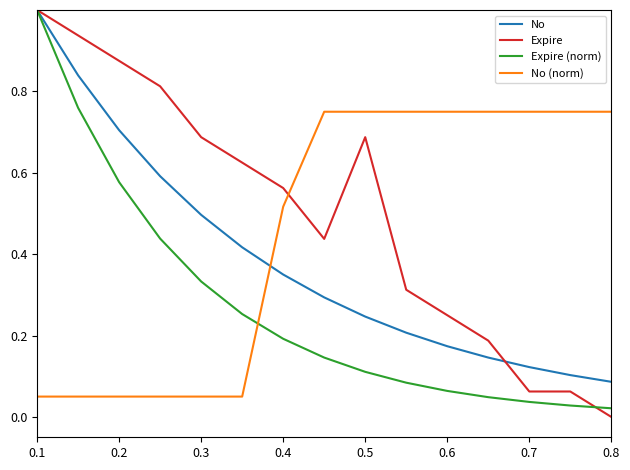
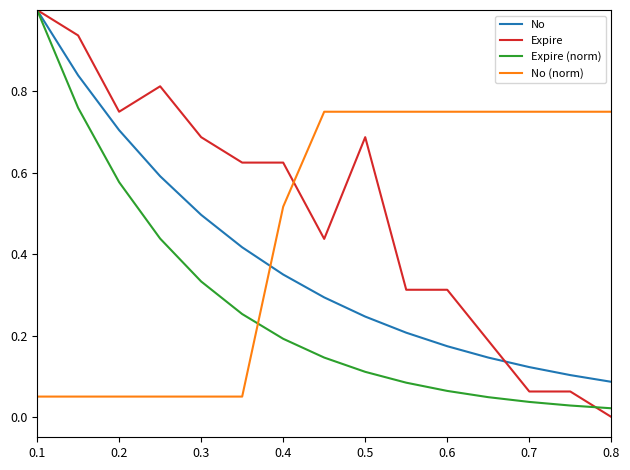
Expire, 0.2: 0.88 -> 0.75
Expire, 0.4: 0.56 -> 0.63
Expire, 0.6: 0.25 -> 0.31
